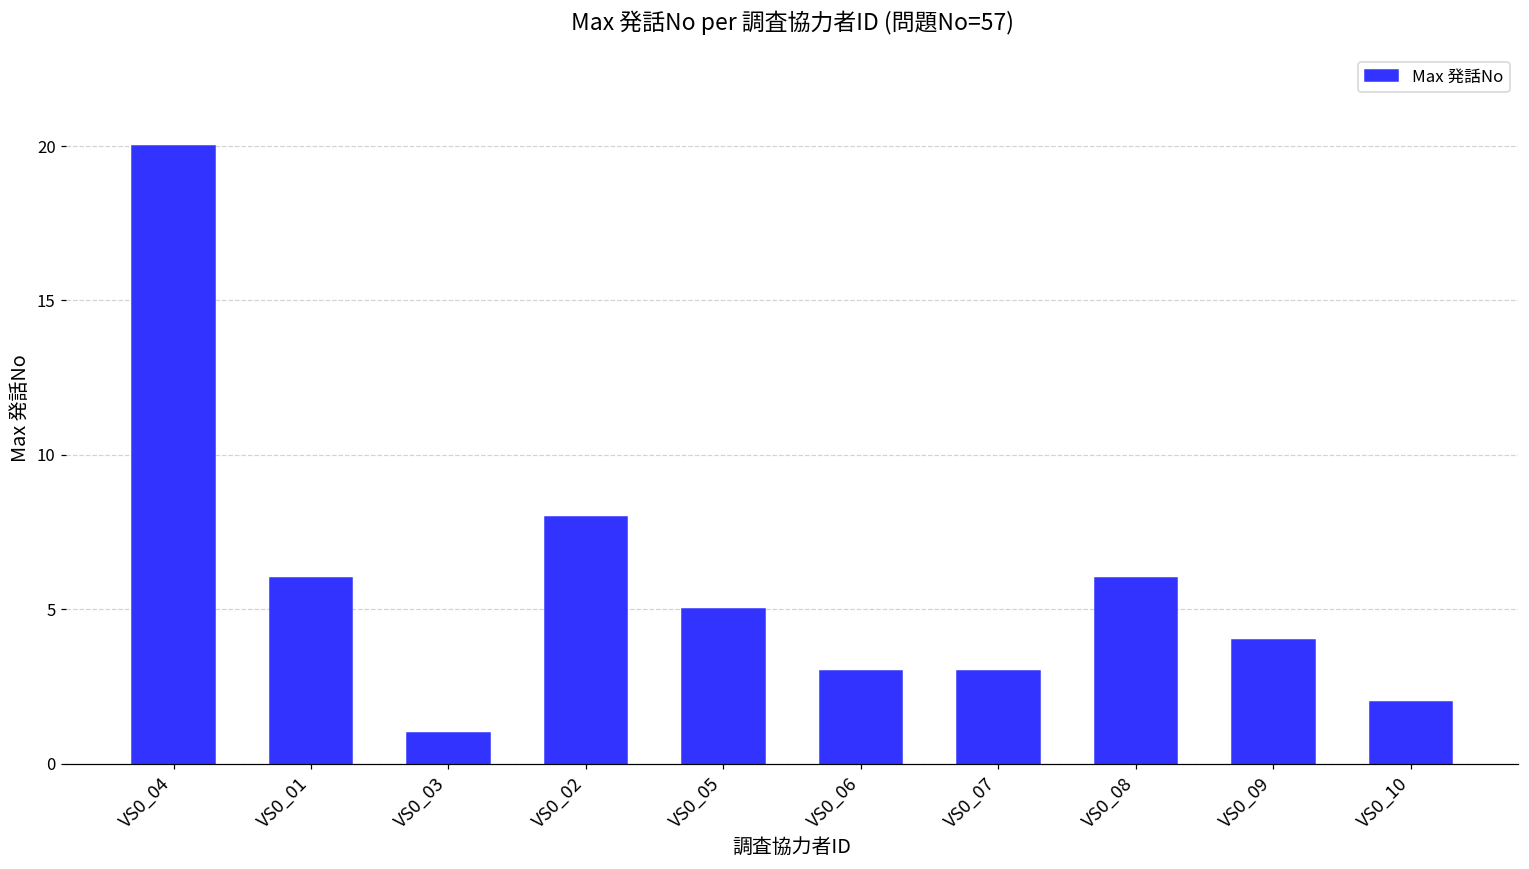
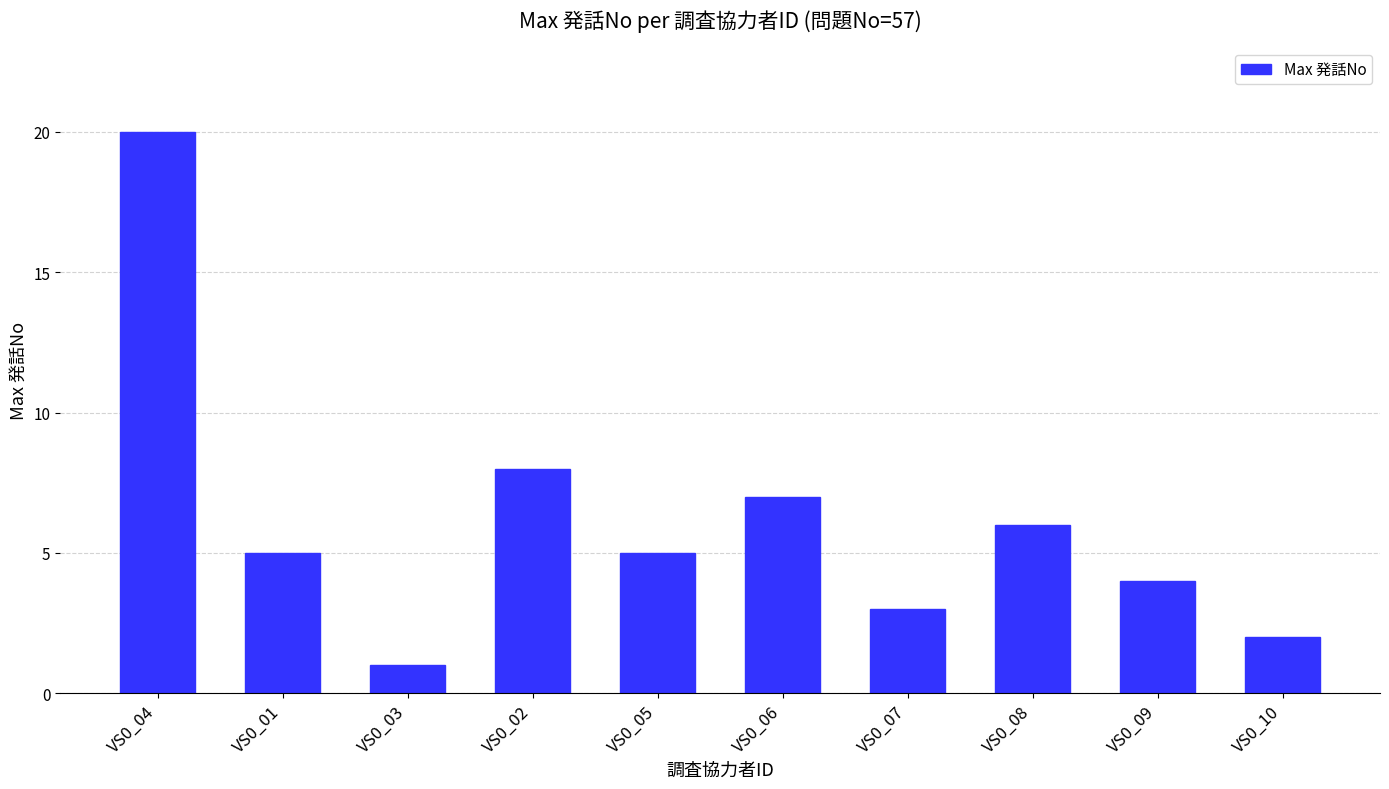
VS0_01: 6 -> 5
VS0_06: 3 -> 7
